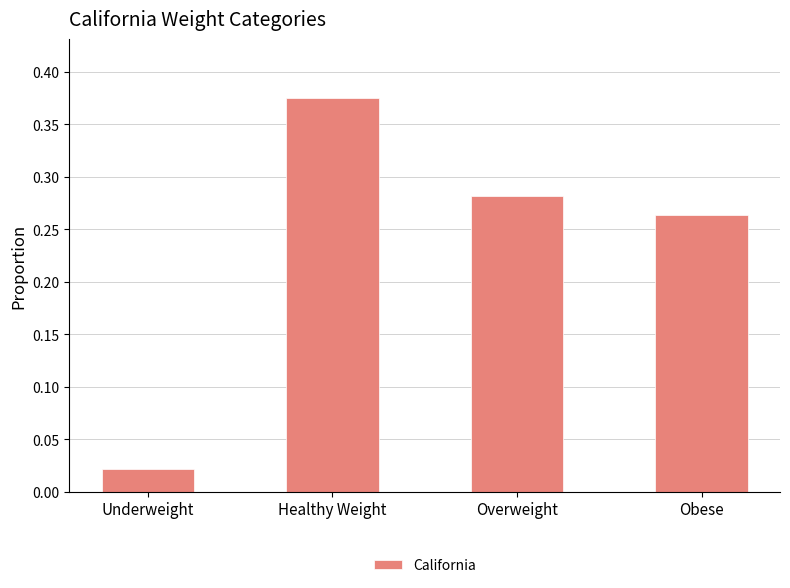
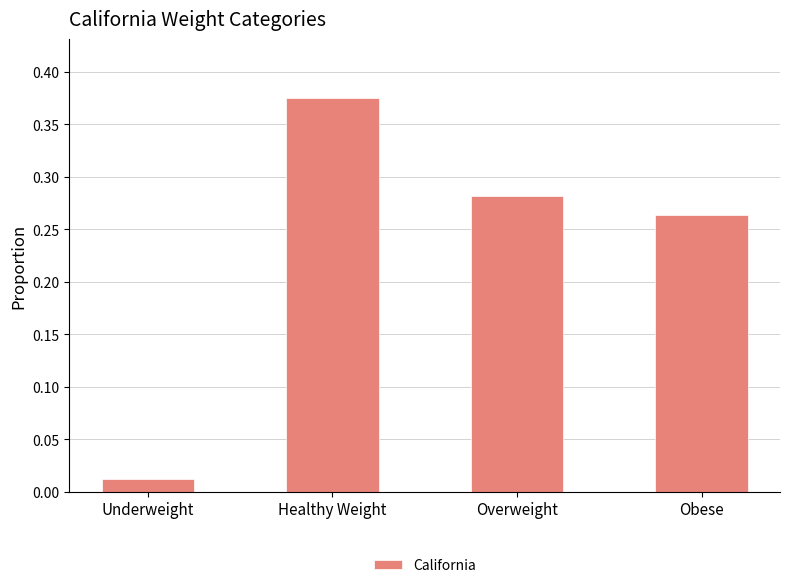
Underweight: 0.022 -> 0.012
